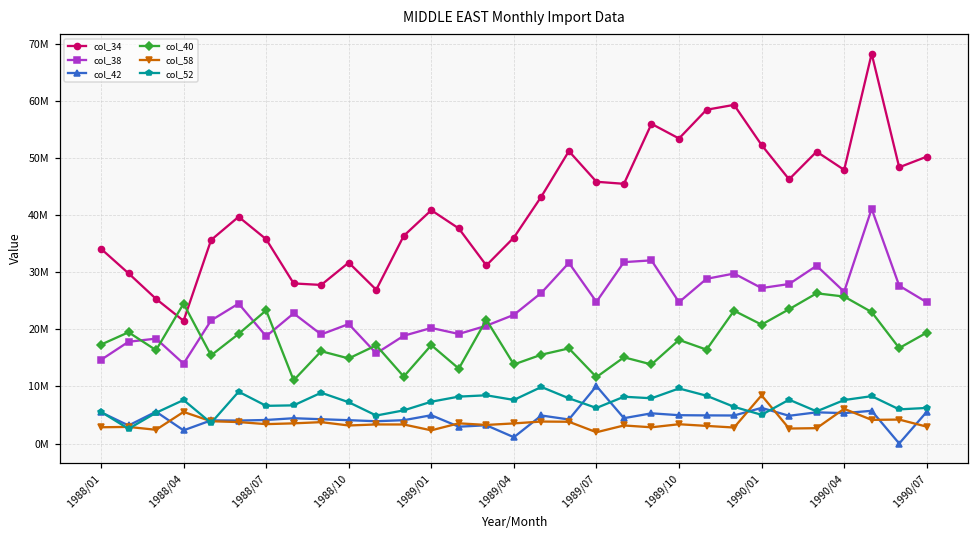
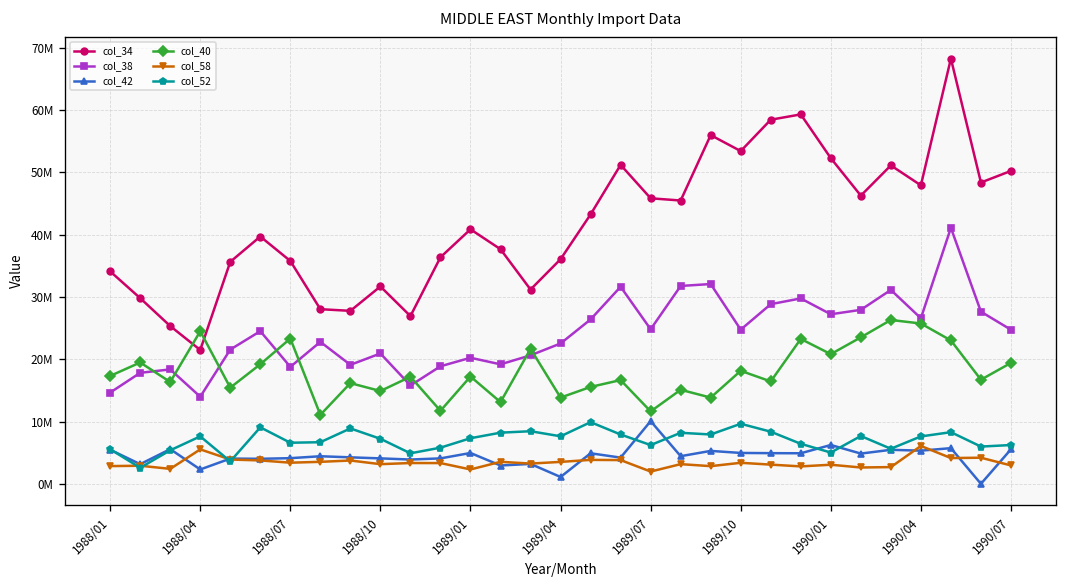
col_58, 1990/01: 8000000 -> 3000000
